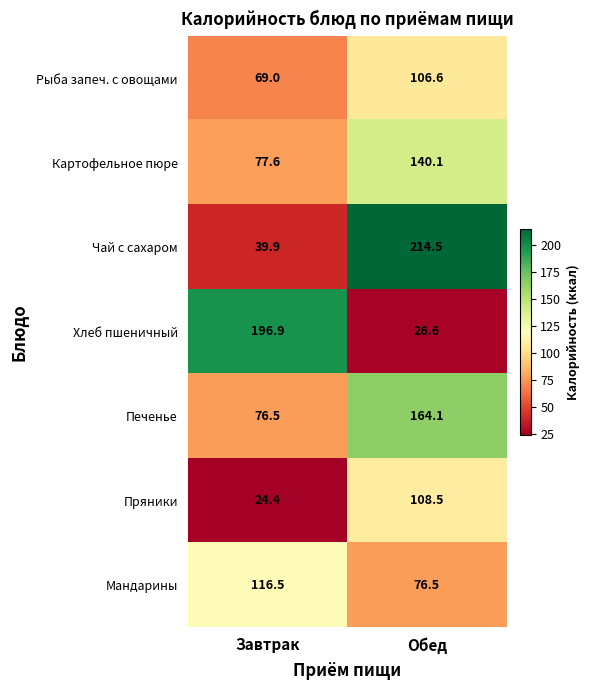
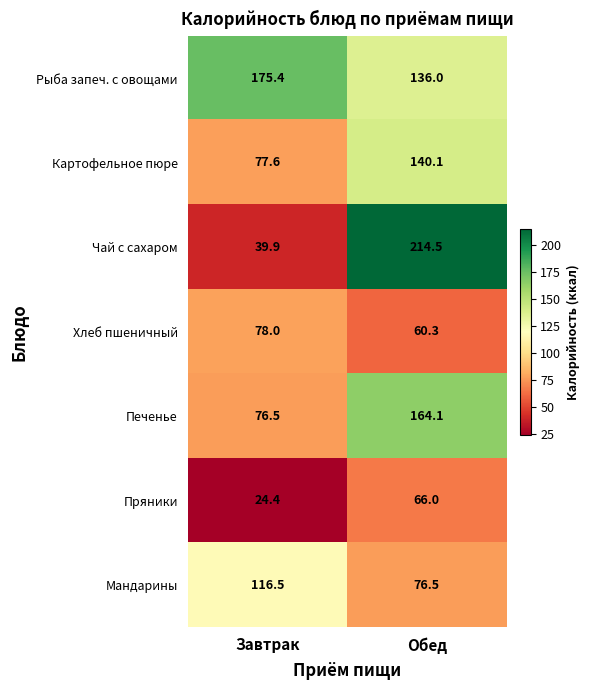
Рыба запеч. с овощами, Завтрак: 69.0 -> 175.4
Рыба запеч. с овощами, Обед: 106.6 -> 136.0
Хлеб пшеничный, Завтрак: 196.9 -> 78.0
Хлеб пшеничный, Обед: 26.6 -> 60.3
Пряники, Обед: 108.5 -> 66.0
